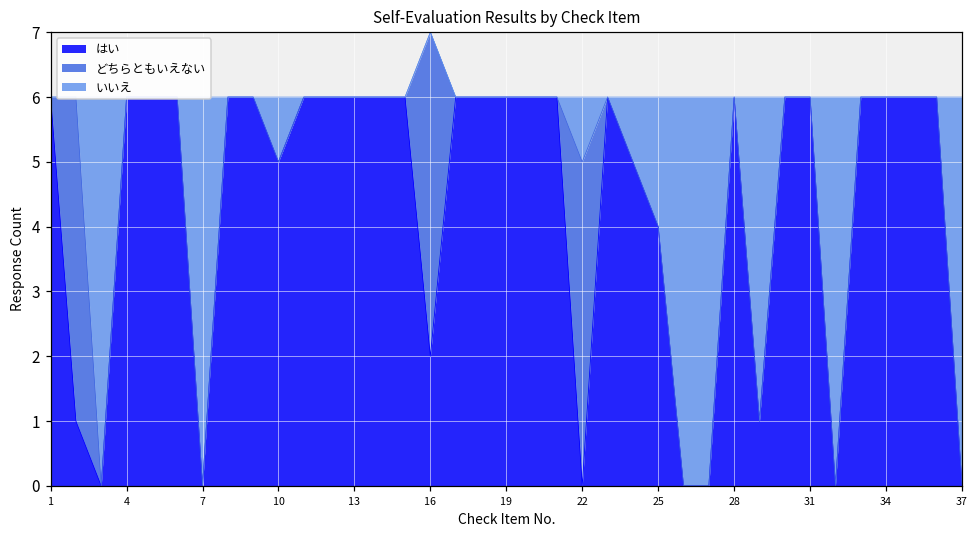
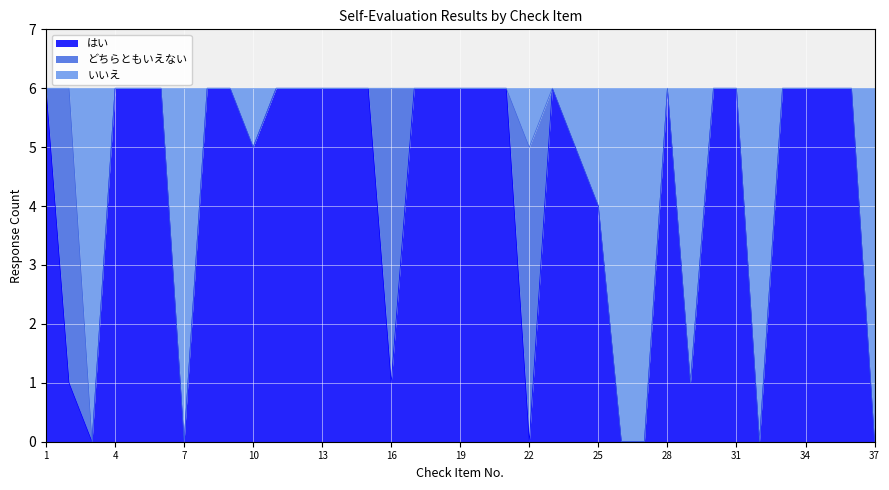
はい, 16: 2 -> 1
